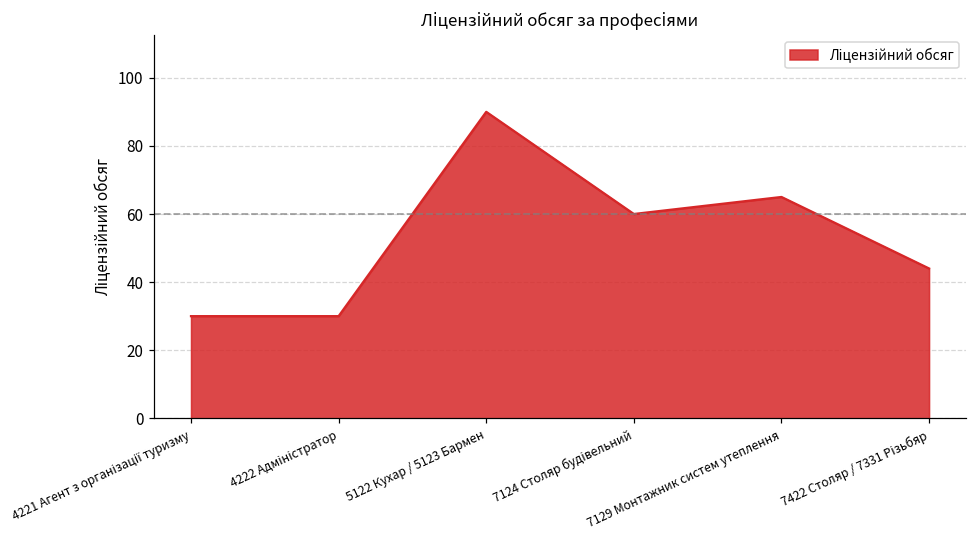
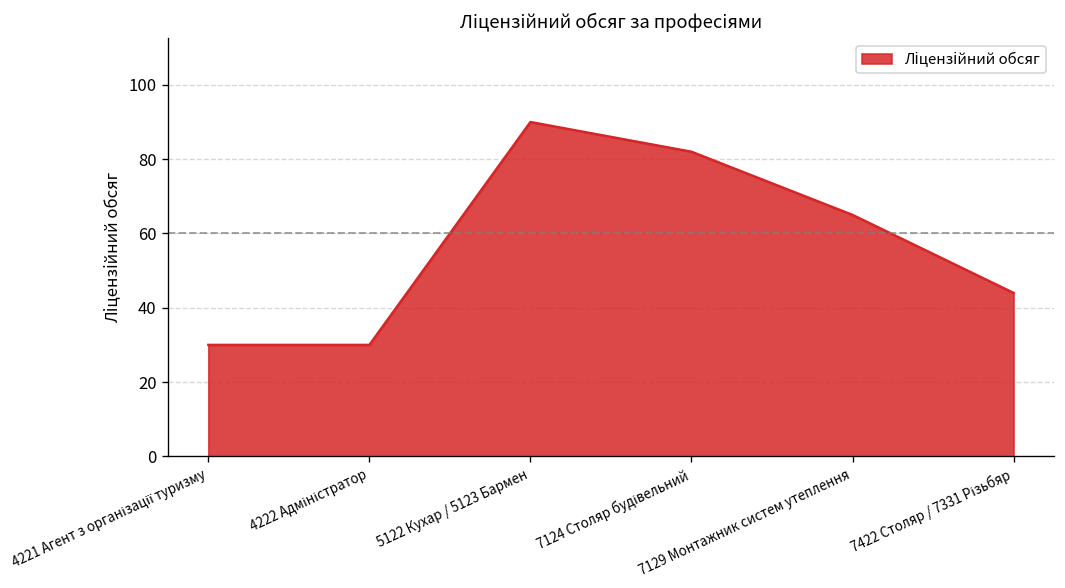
7124 Столяр будівельний: 60 -> 82
